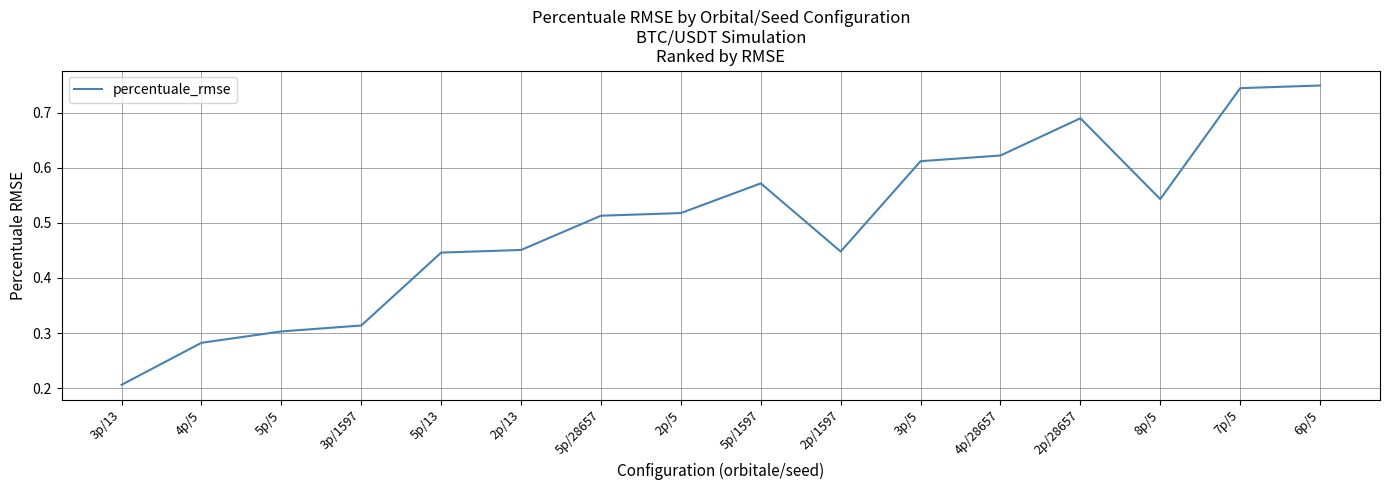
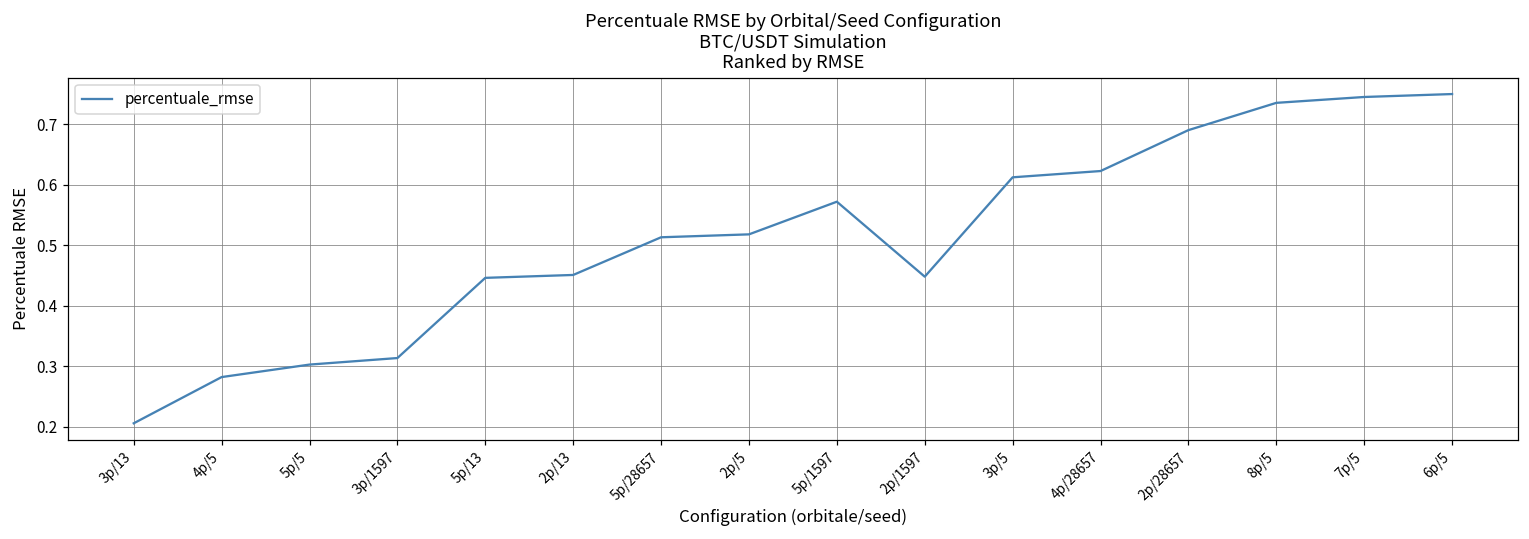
8p/5: 0.54 -> 0.74
